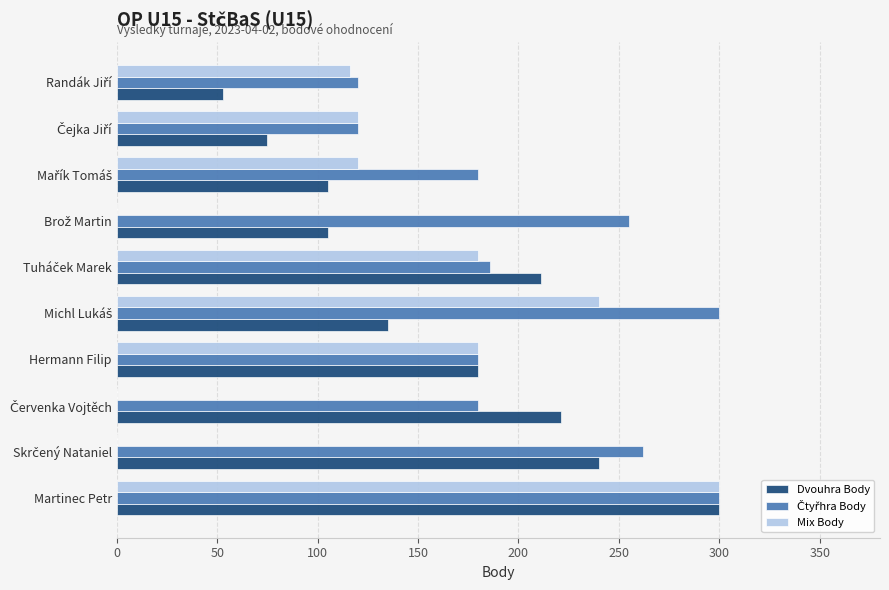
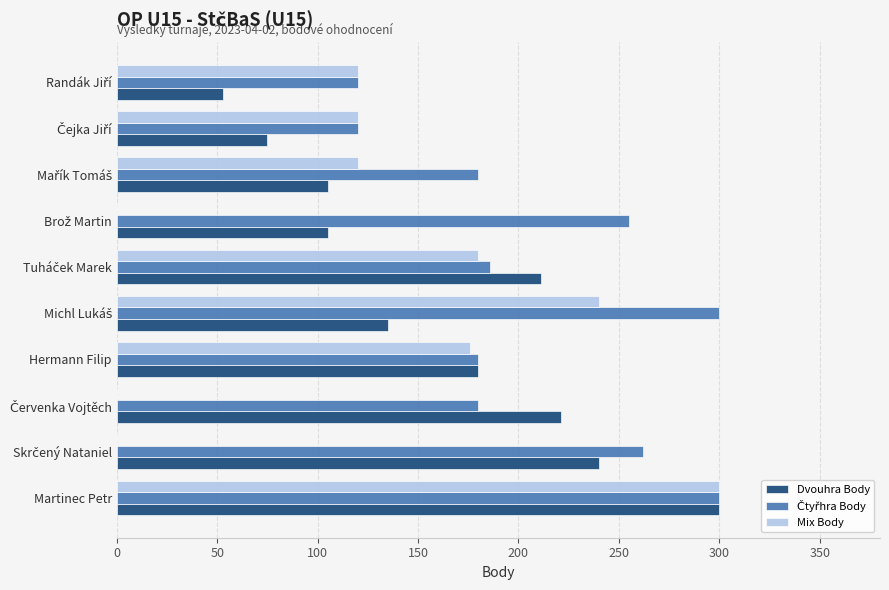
Mix Body, Randák Jiří: 116 -> 120
Mix Body, Hermann Filip: 180 -> 176
